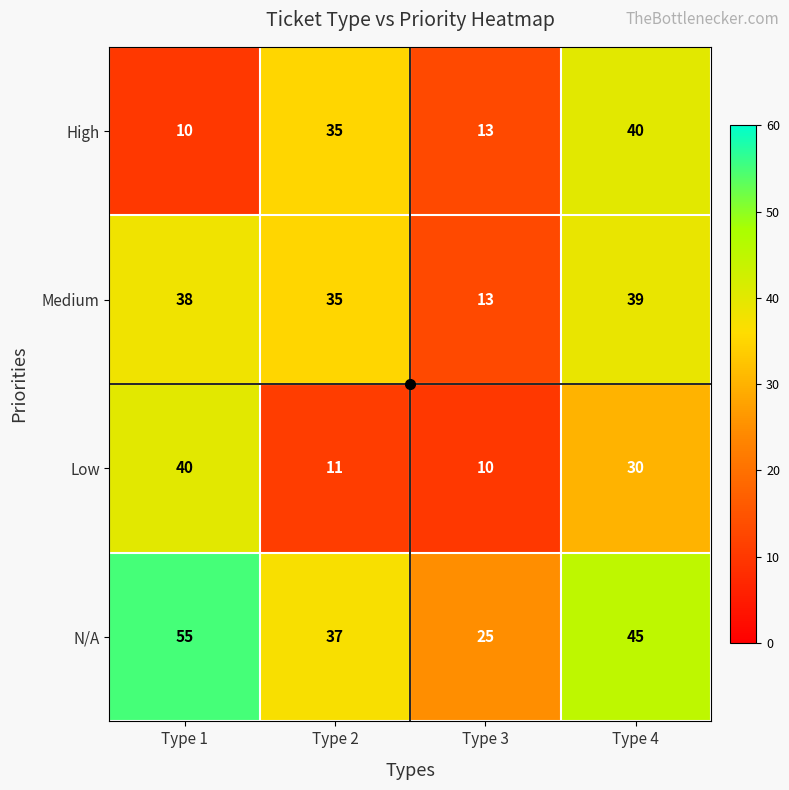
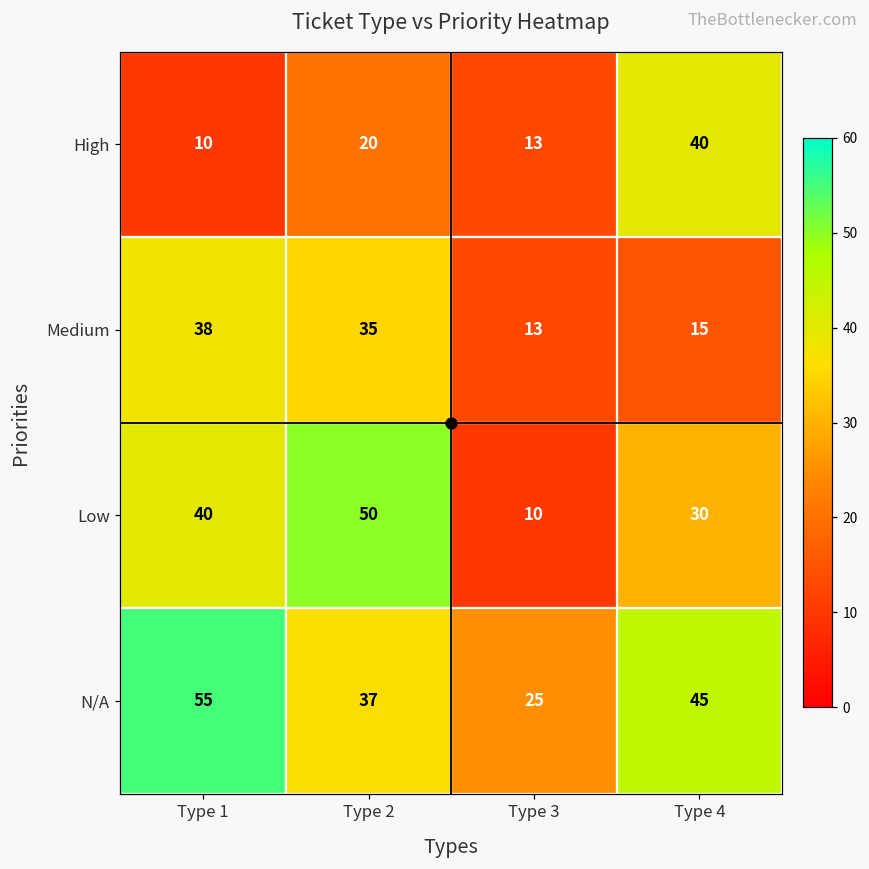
High, Type 2: 35 -> 20
Medium, Type 4: 39 -> 15
Low, Type 2: 11 -> 50
